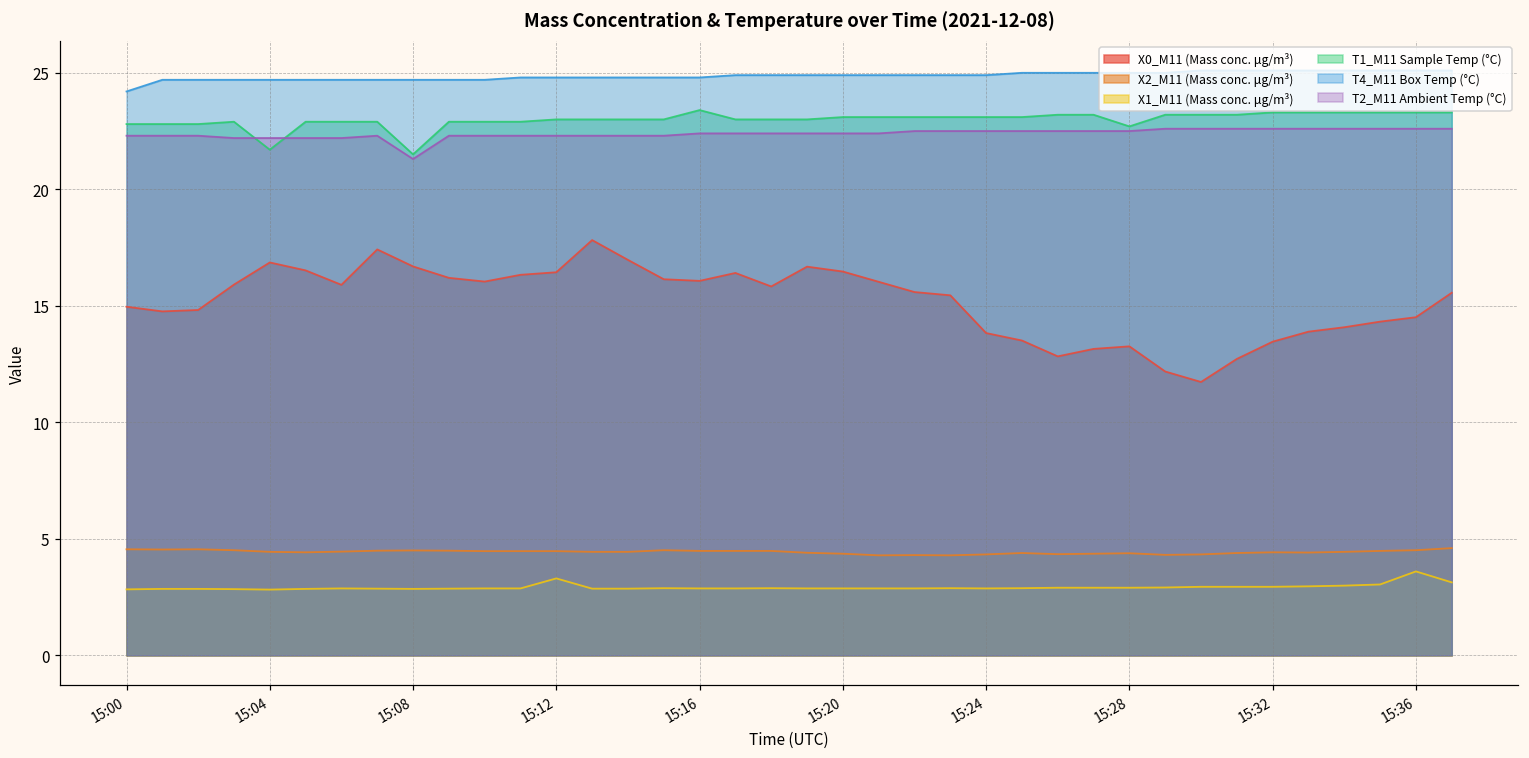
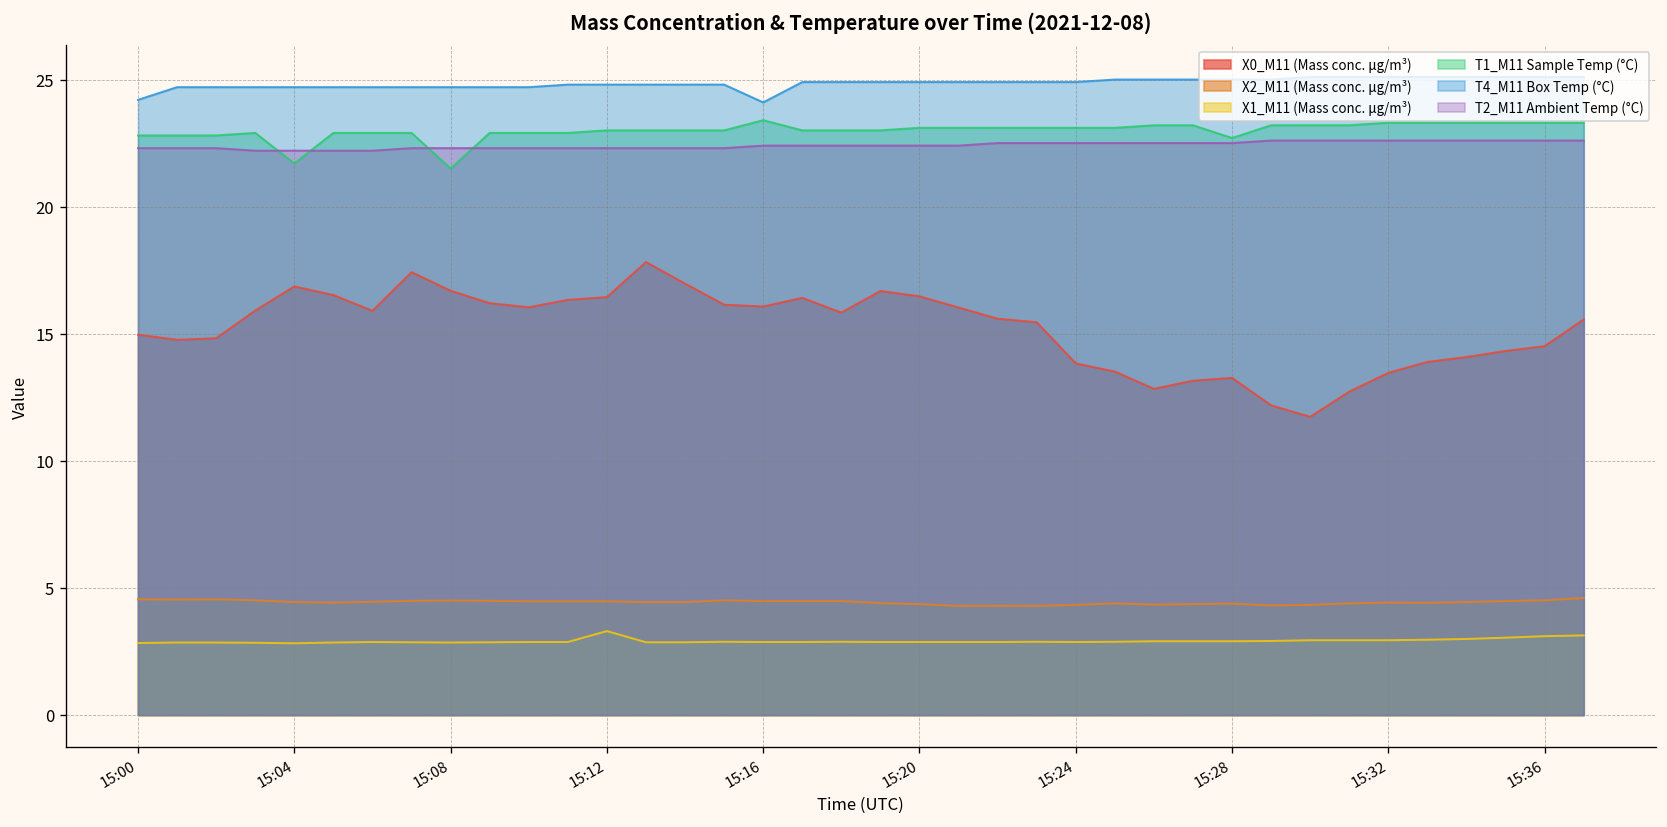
T2_M11 Ambient Temp (°C), 15:08: 21.3 -> 22.3
T4_M11 Box Temp (°C), 15:16: 24.8 -> 24.1
X1_M11 (Mass conc. μg/m³), 15:36: 3.6 -> 3.1
